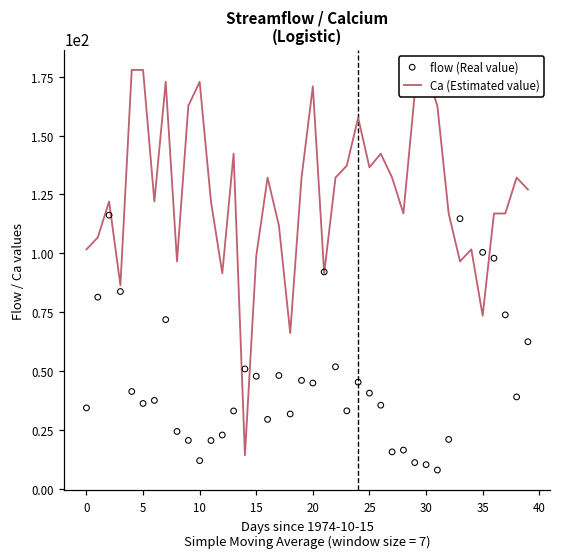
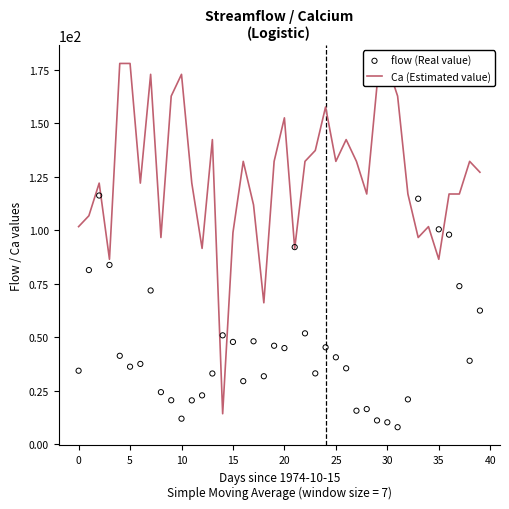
Ca (Estimated value), 20: 171 -> 152
Ca (Estimated value), 25: 137 -> 132
Ca (Estimated value), 35: 74 -> 86
